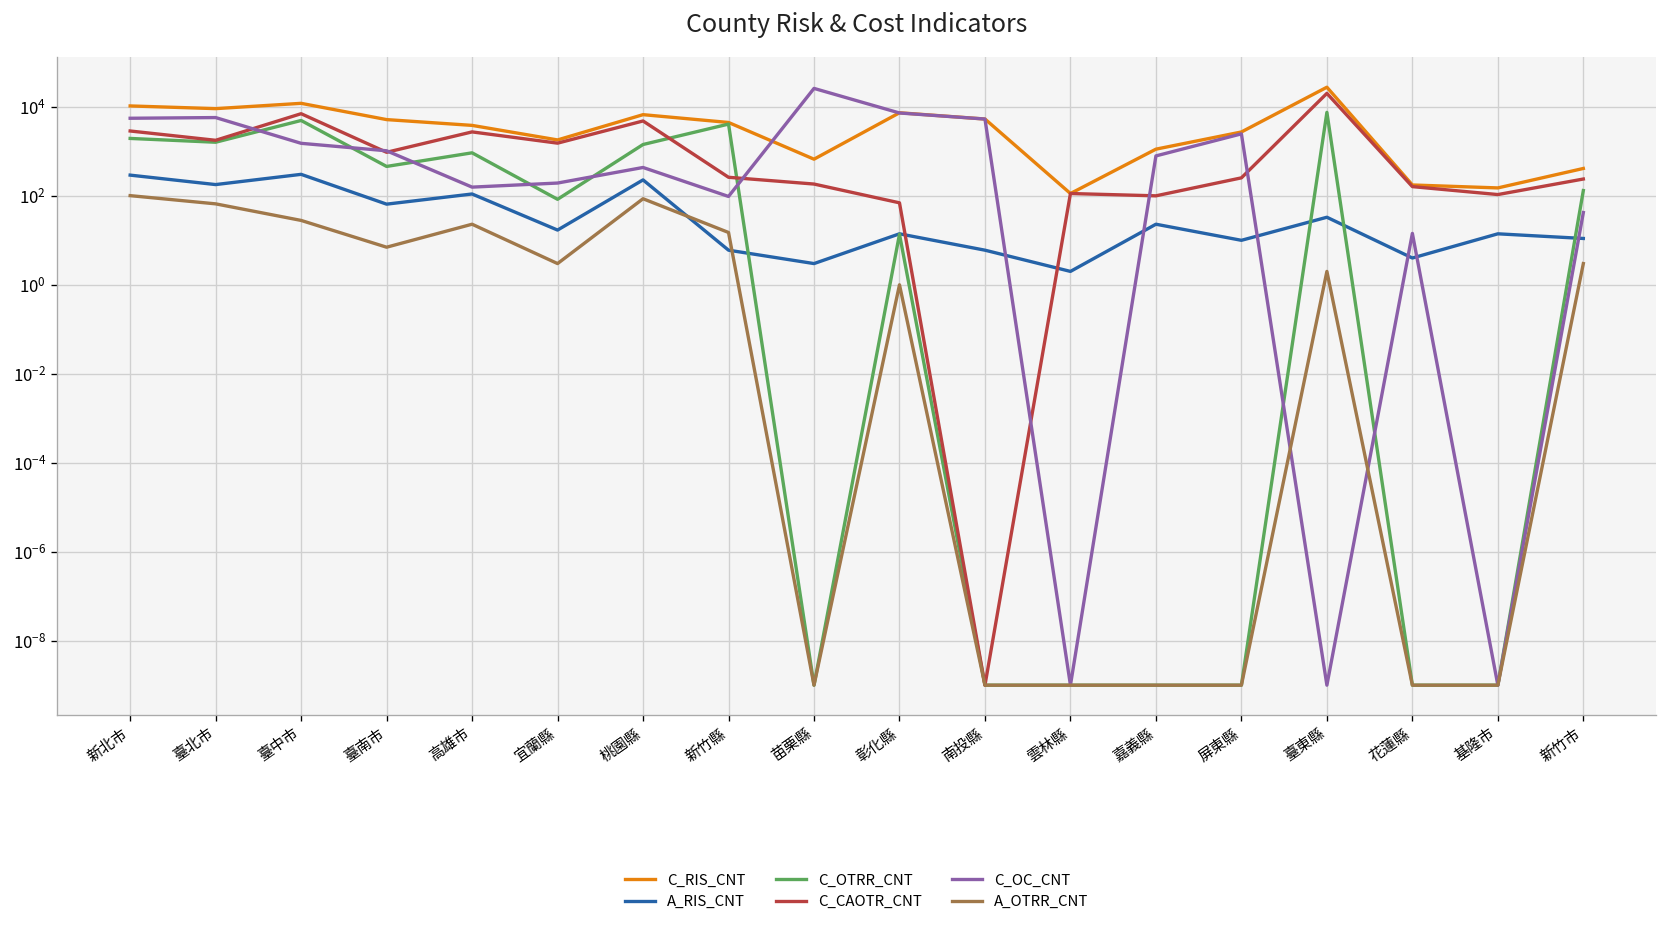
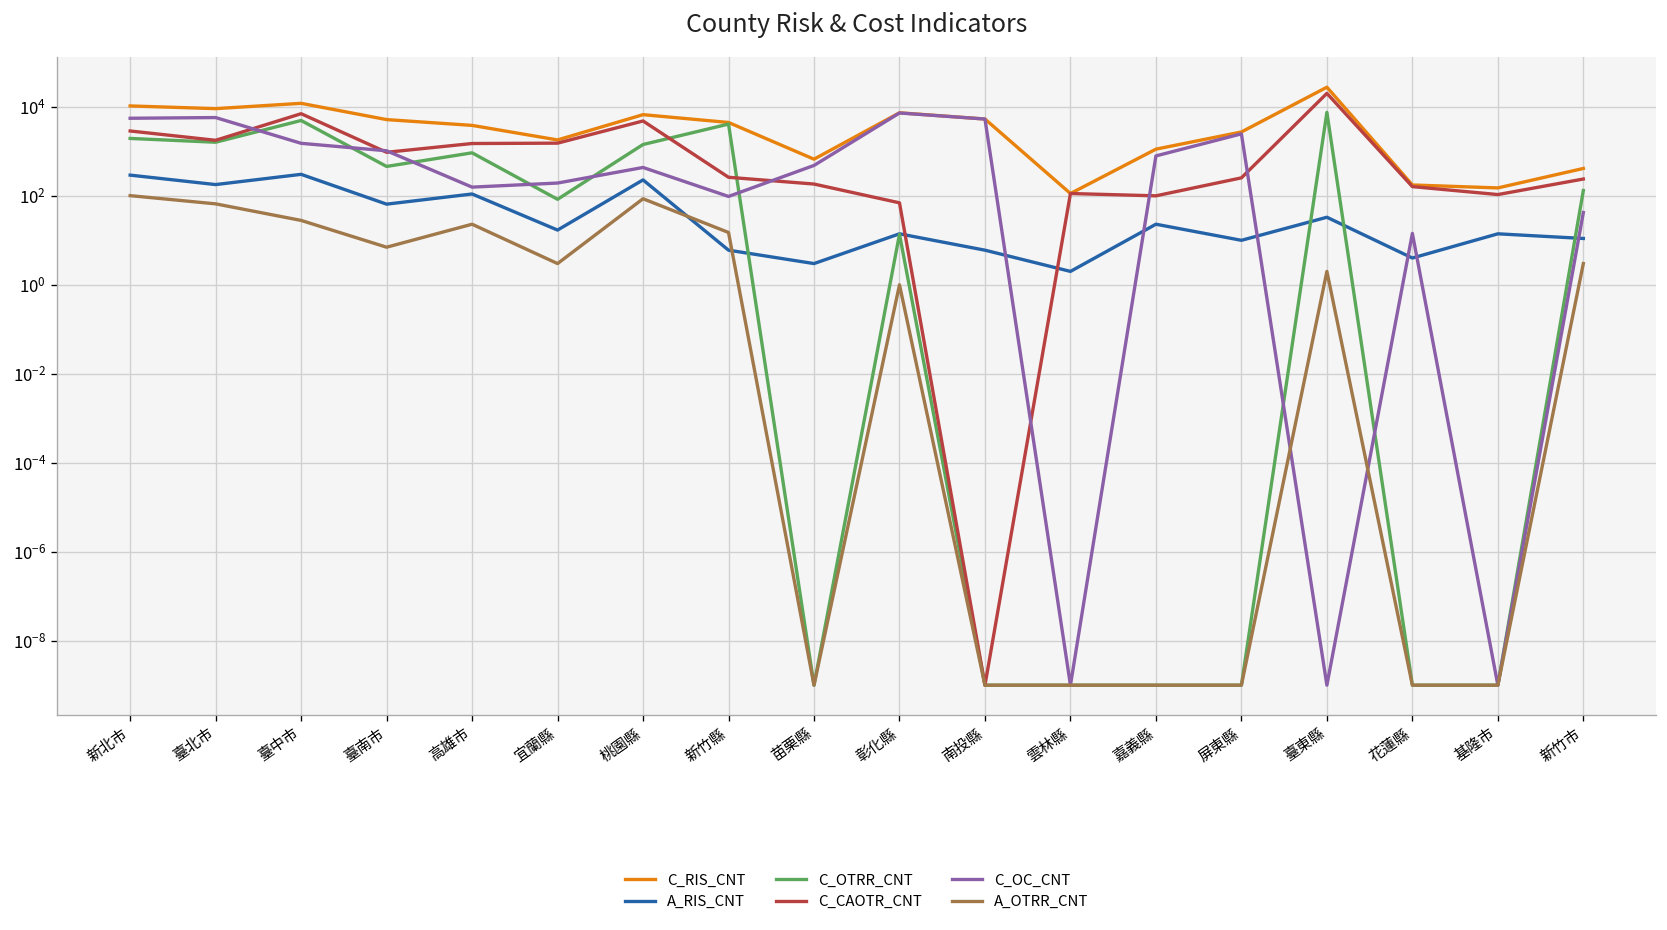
C_CAOTR_CNT, 高雄市: 3000 -> 1500
C_OC_CNT, 苗栗縣: 30000 -> 500
